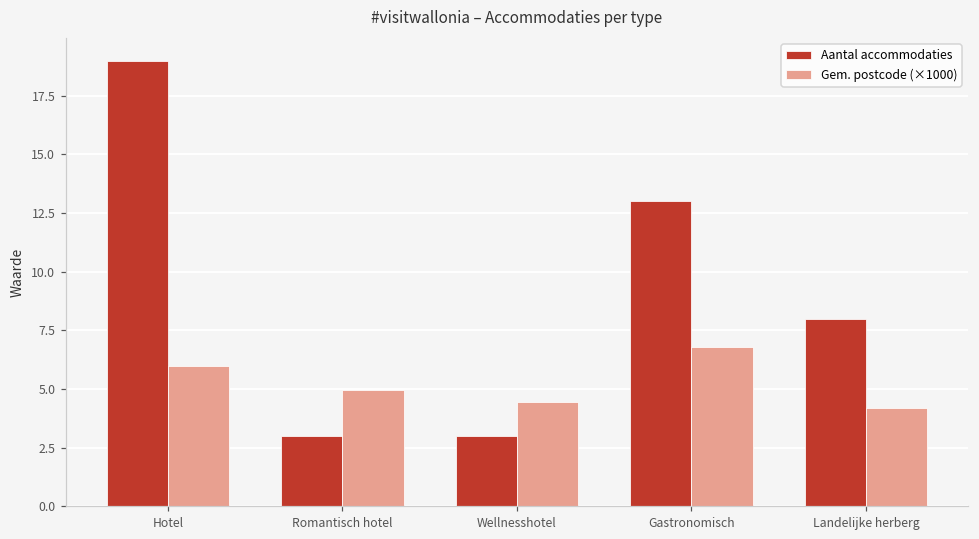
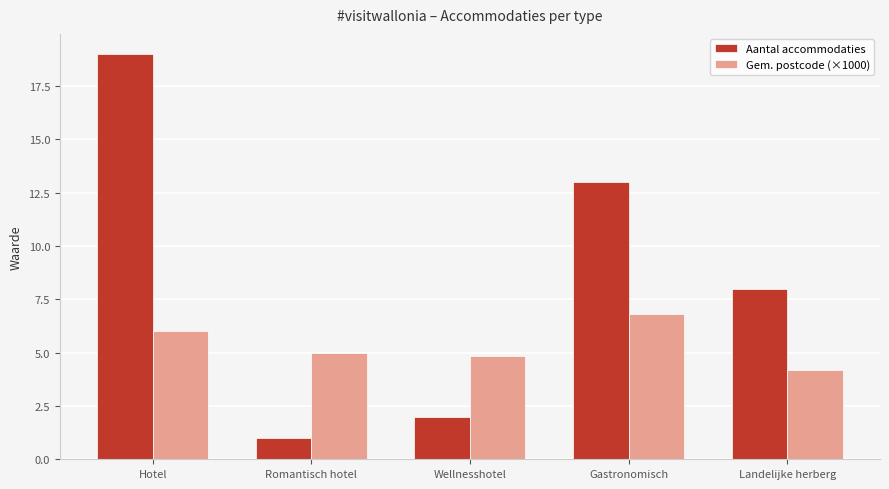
Aantal accommodaties, Romantisch hotel: 3 -> 1
Aantal accommodaties, Wellnesshotel: 3 -> 2
Gem. postcode (×1000), Wellnesshotel: 4.5 -> 4.8
